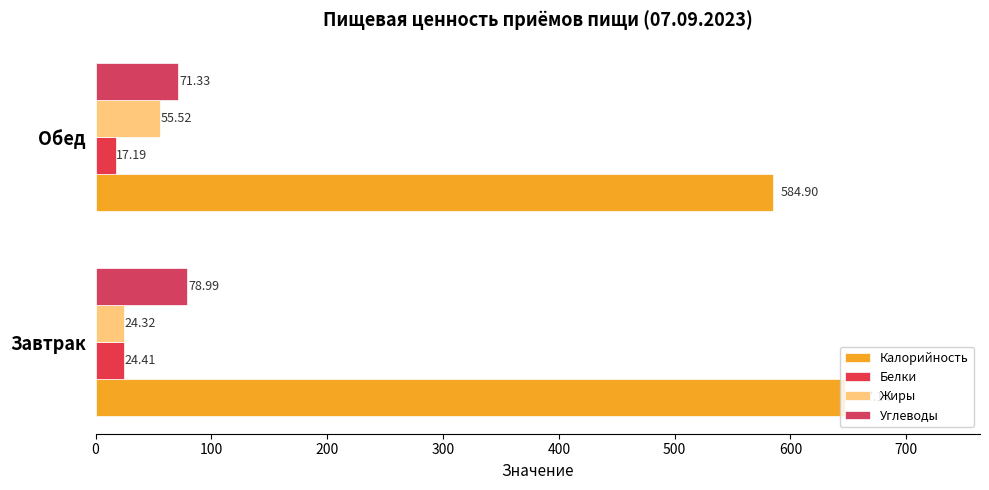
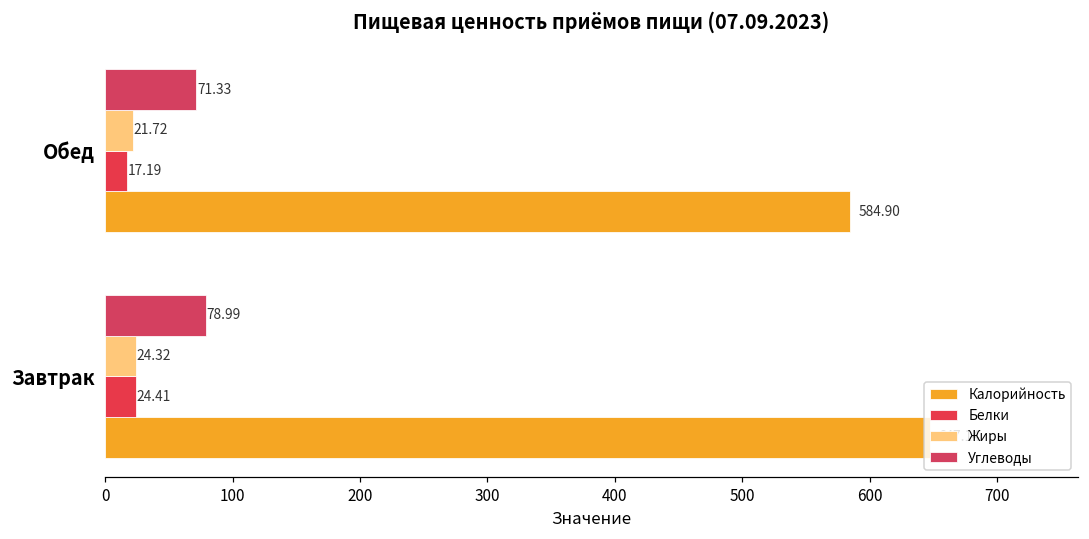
Жиры, Обед: 55.52 -> 21.72
